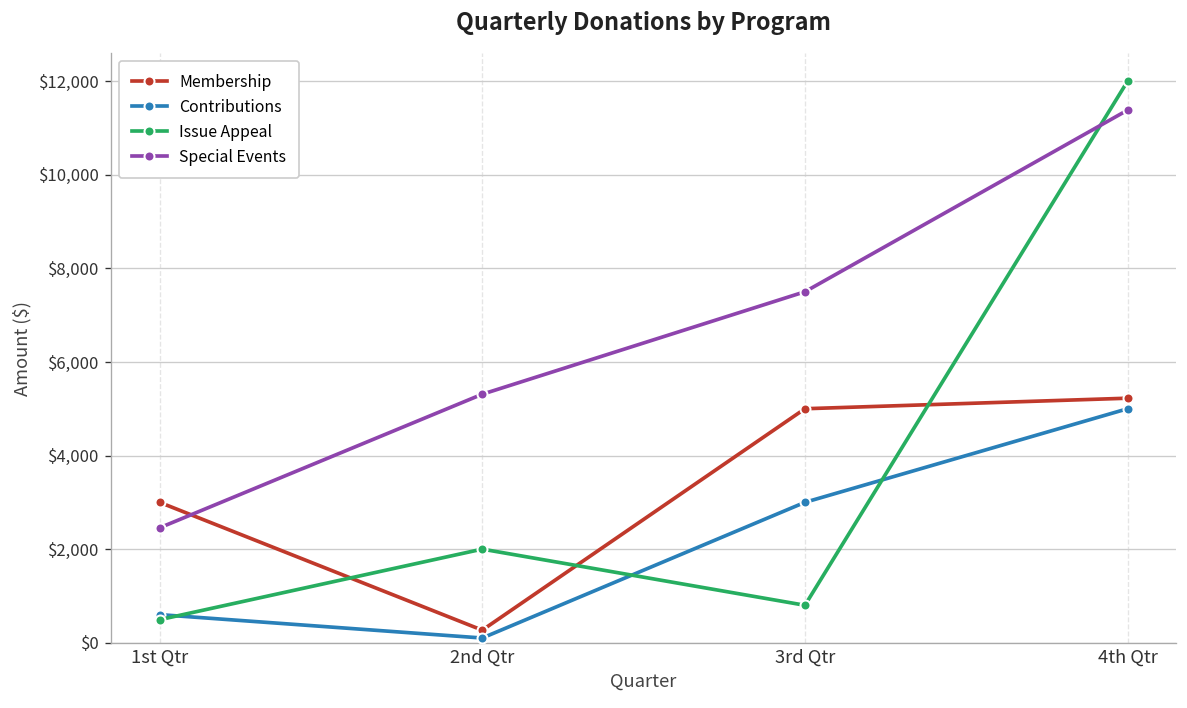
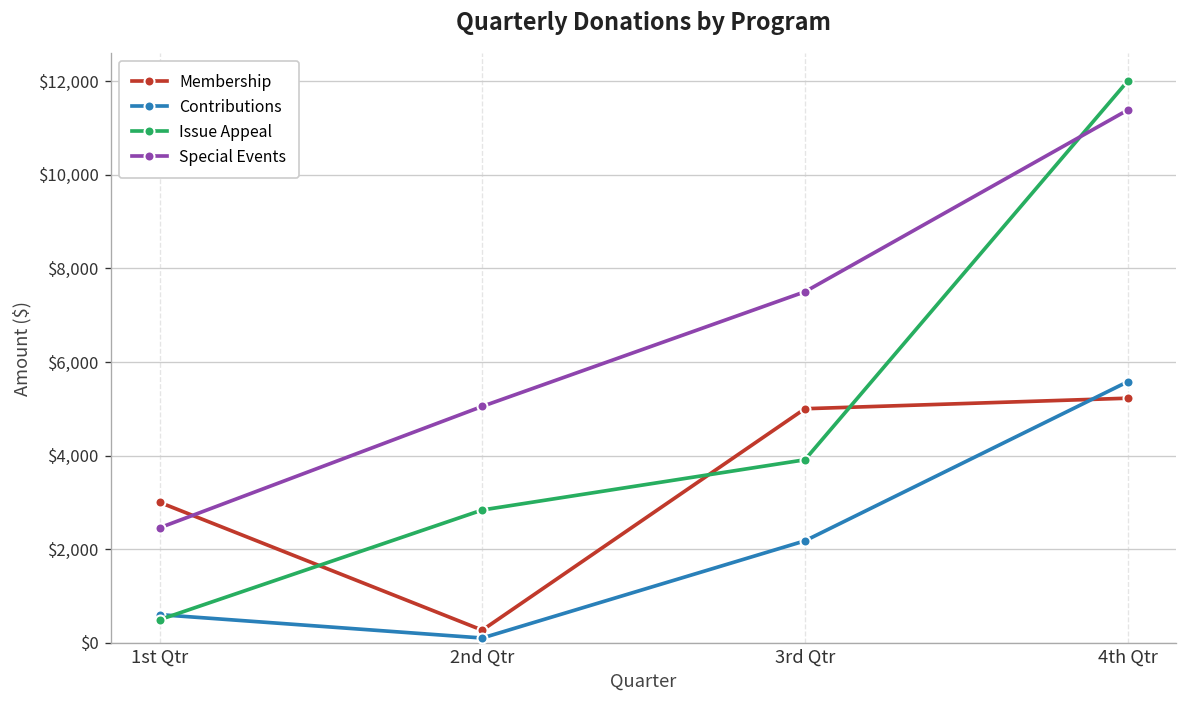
Issue Appeal, 2nd Qtr: $2,000 -> $2,800
Special Events, 2nd Qtr: $5,300 -> $5,100
Contributions, 3rd Qtr: $3,000 -> $2,200
Issue Appeal, 3rd Qtr: $800 -> $3,900
Contributions, 4th Qtr: $5,000 -> $5,600
